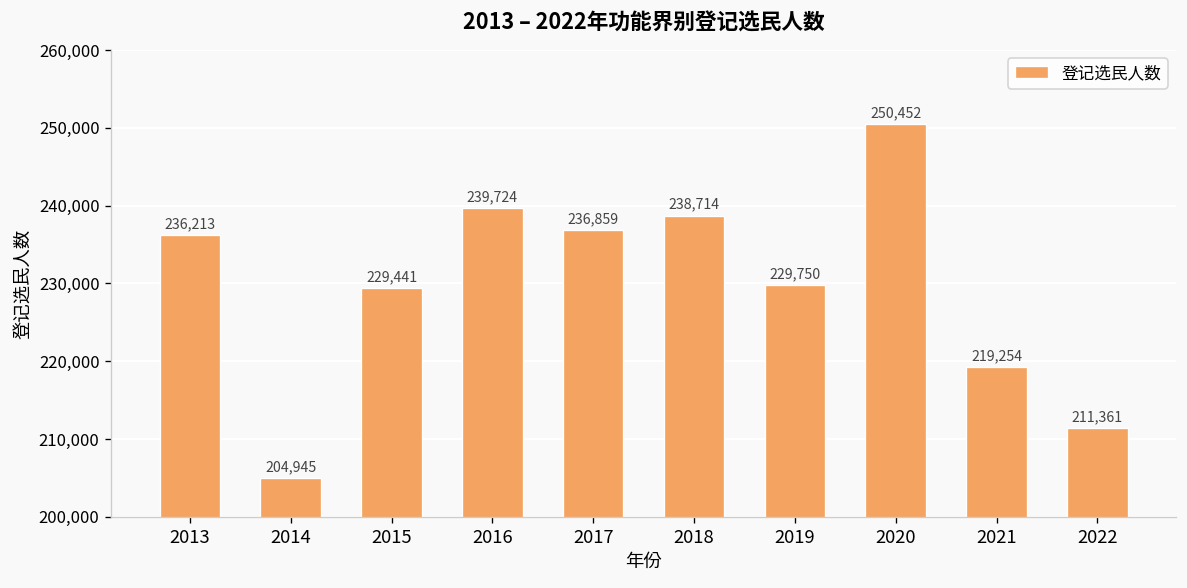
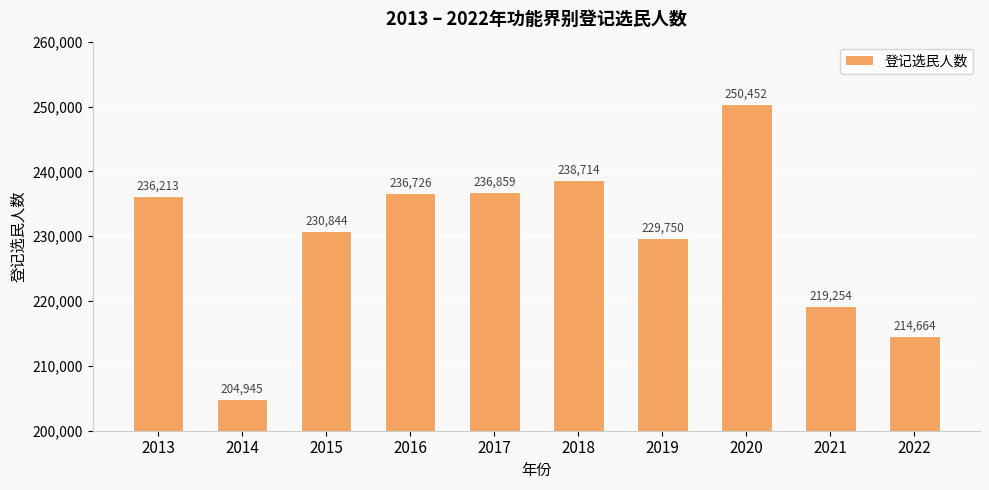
2015: 229,441 -> 230,844
2016: 239,724 -> 236,726
2022: 211,361 -> 214,664
